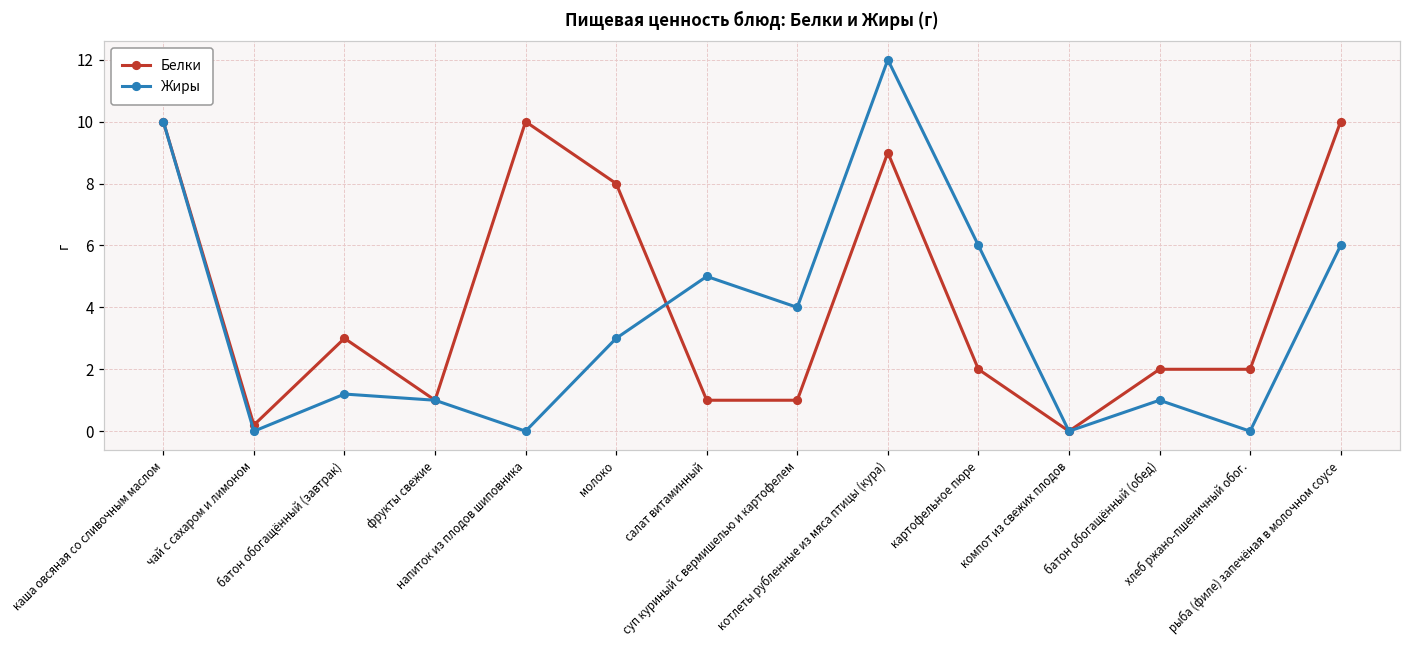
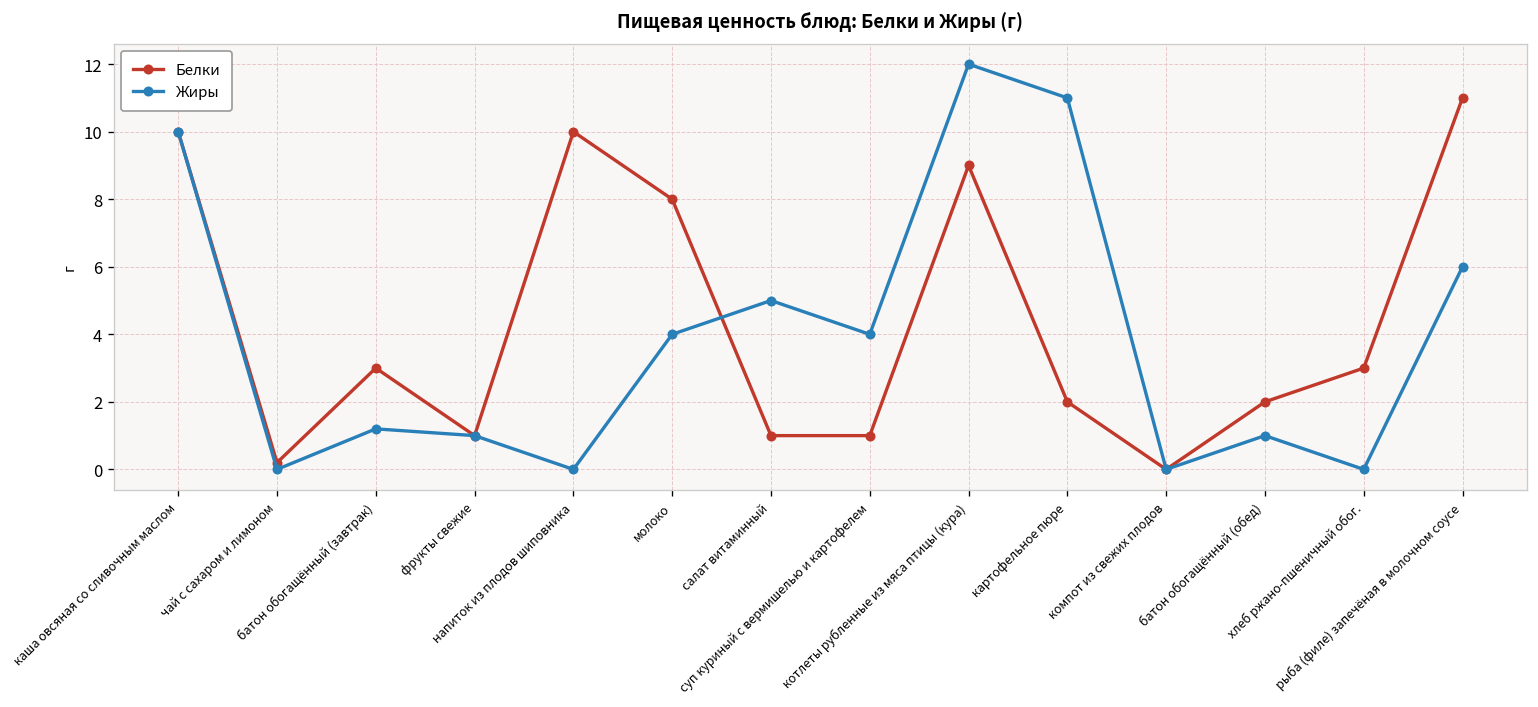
Жиры, молоко: 3 -> 4
Жиры, картофельное пюре: 6 -> 11
Белки, хлеб ржано-пшеничный обог.: 2 -> 3
Белки, рыба (филе) запечёная в молочном соусе: 10 -> 11
